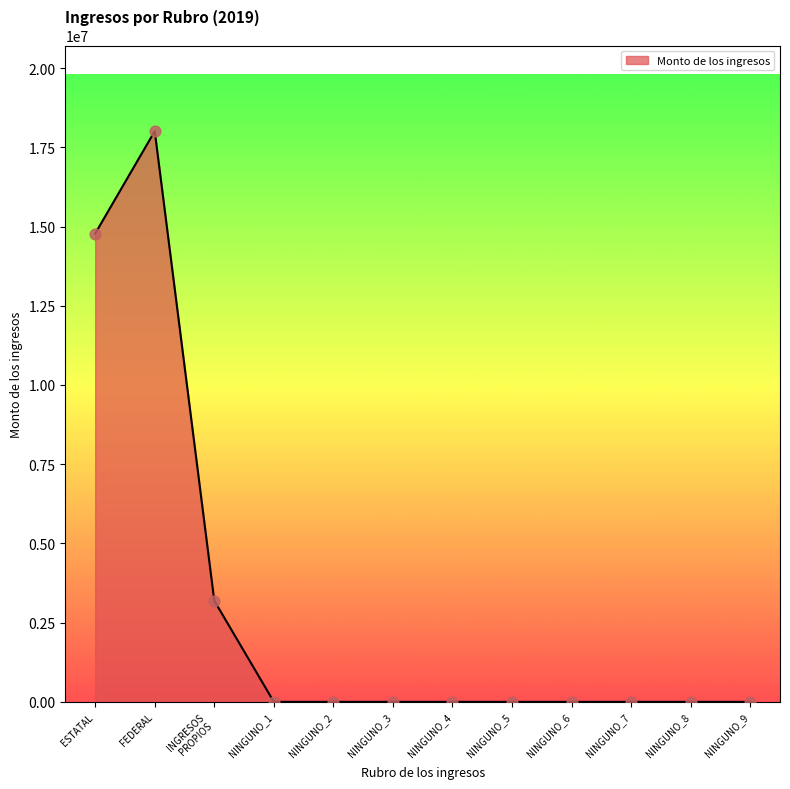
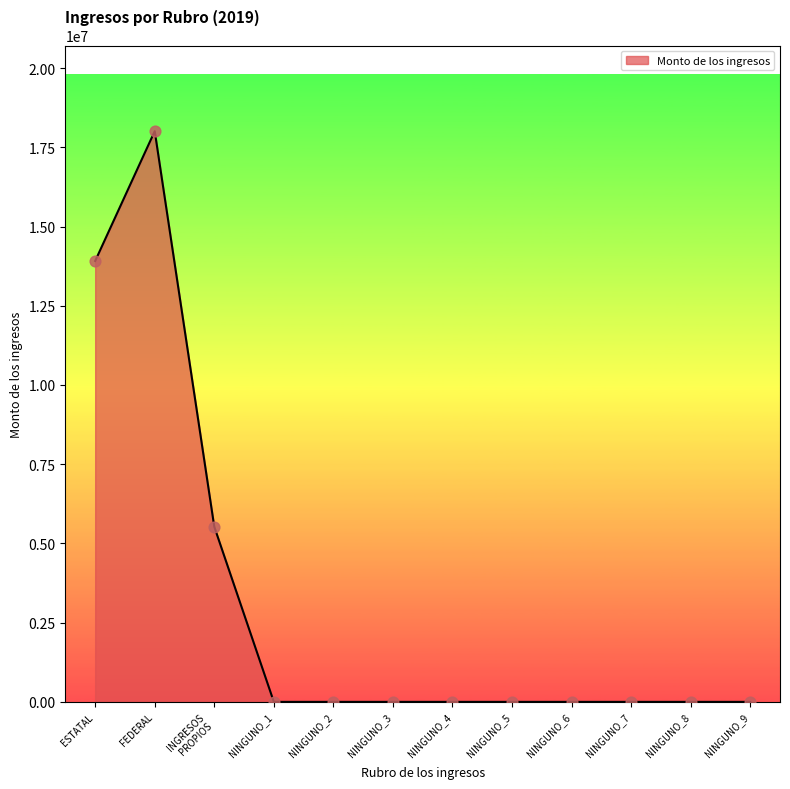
ESTATAL: 14800000 -> 13900000
INGRESOS PROPIOS: 3200000 -> 5500000
